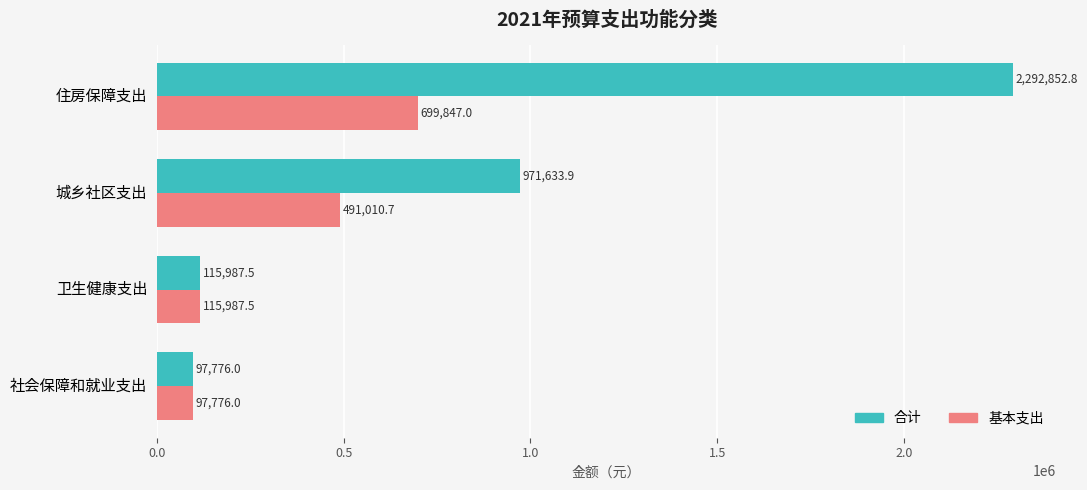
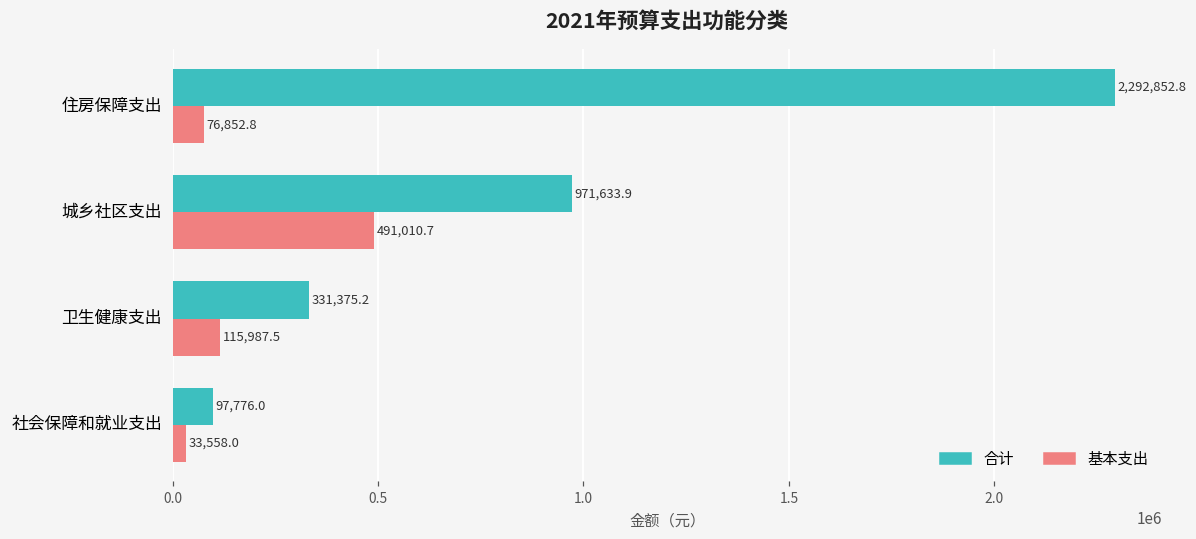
基本支出, 住房保障支出: 699,847.0 -> 76,852.8
合计, 卫生健康支出: 115,987.5 -> 331,375.2
基本支出, 社会保障和就业支出: 97,776.0 -> 33,558.0
